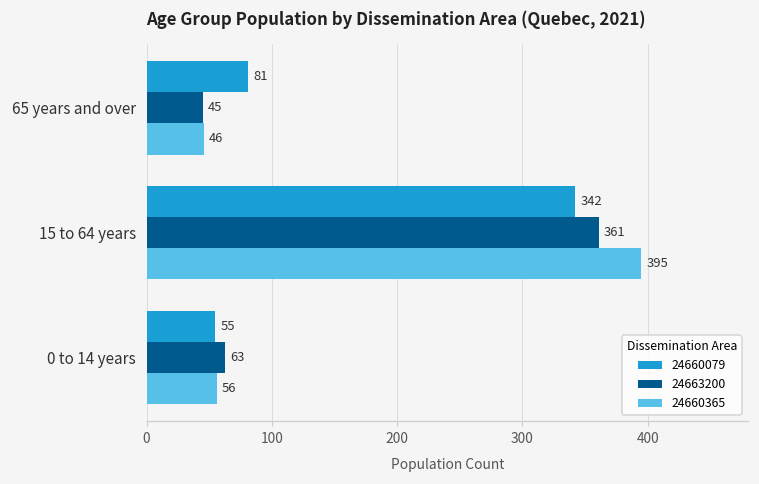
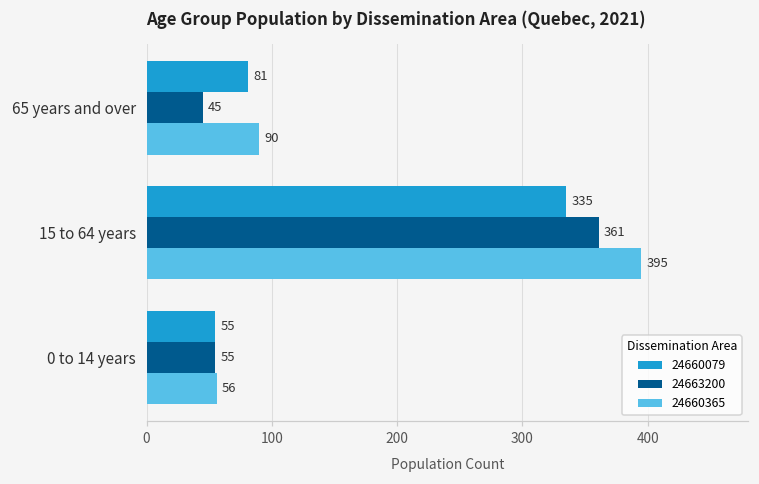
24660365, 65 years and over: 46 -> 90
24660079, 15 to 64 years: 342 -> 335
24663200, 0 to 14 years: 63 -> 55
